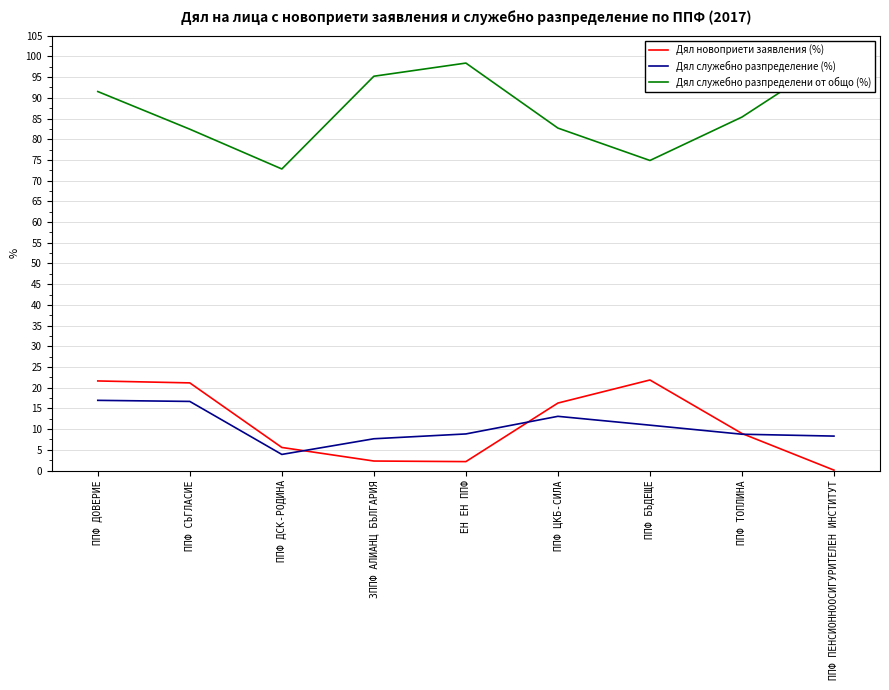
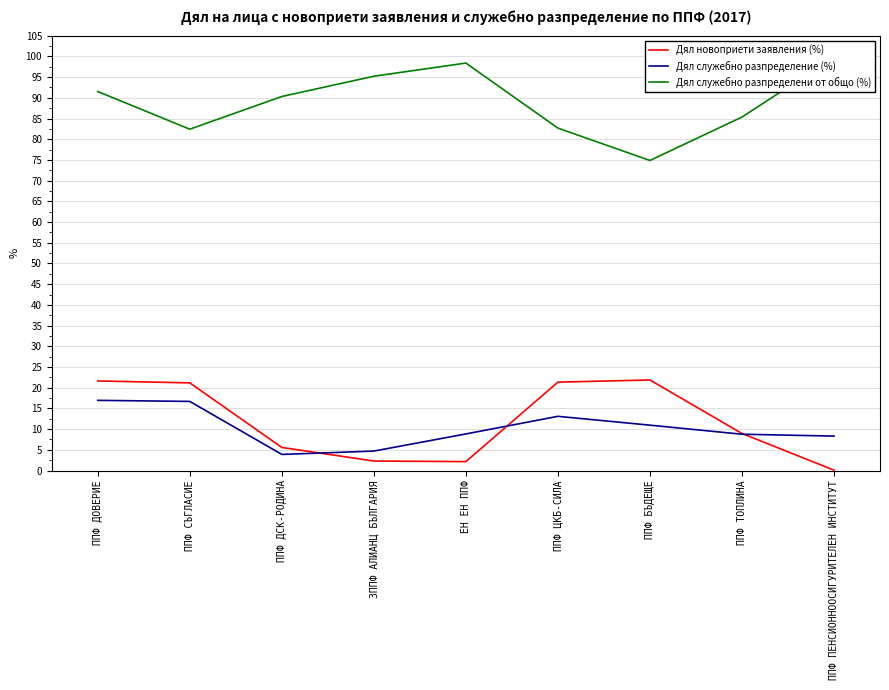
Дял служебно разпределени от общо (%), ППФ ДСК-РОДИНА: 73 -> 90
Дял служебно разпределение (%), ЗППФ АЛИАНЦ БЪЛГАРИЯ: 8 -> 5
Дял новоприети заявления (%), ППФ ЦКБ-СИЛА: 16 -> 21
